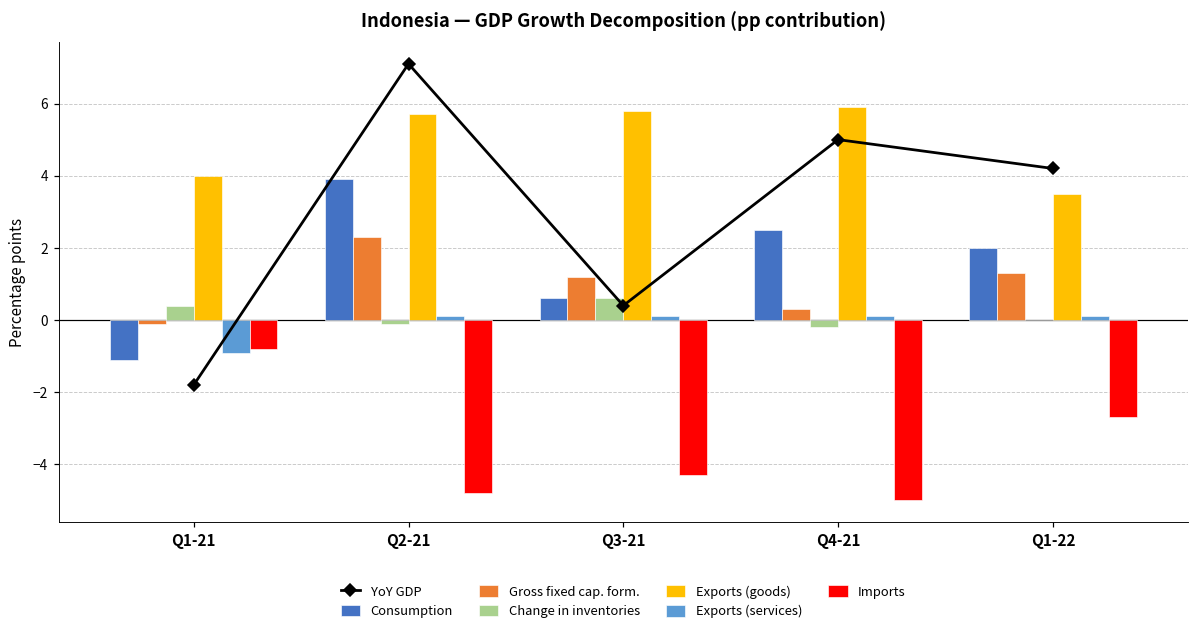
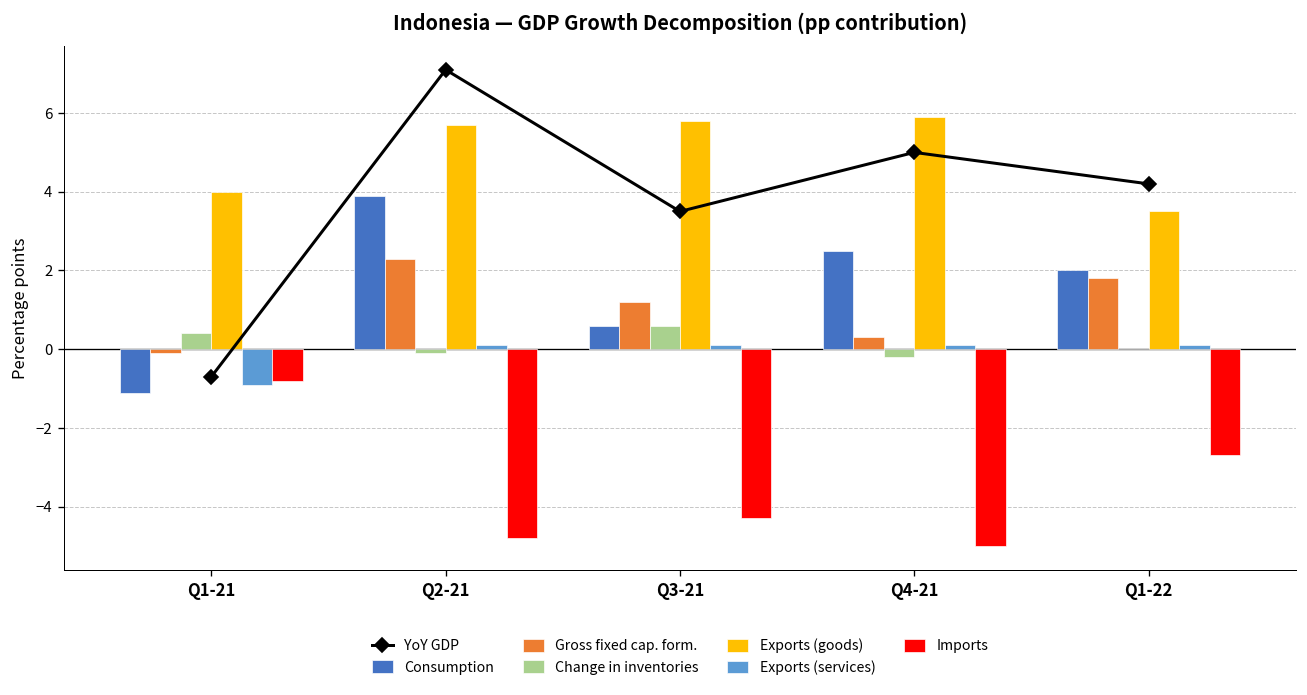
YoY GDP, Q1-21: -1.8 -> -0.7
YoY GDP, Q3-21: 0.4 -> 3.5
Gross fixed cap. form., Q1-22: 1.3 -> 1.8
